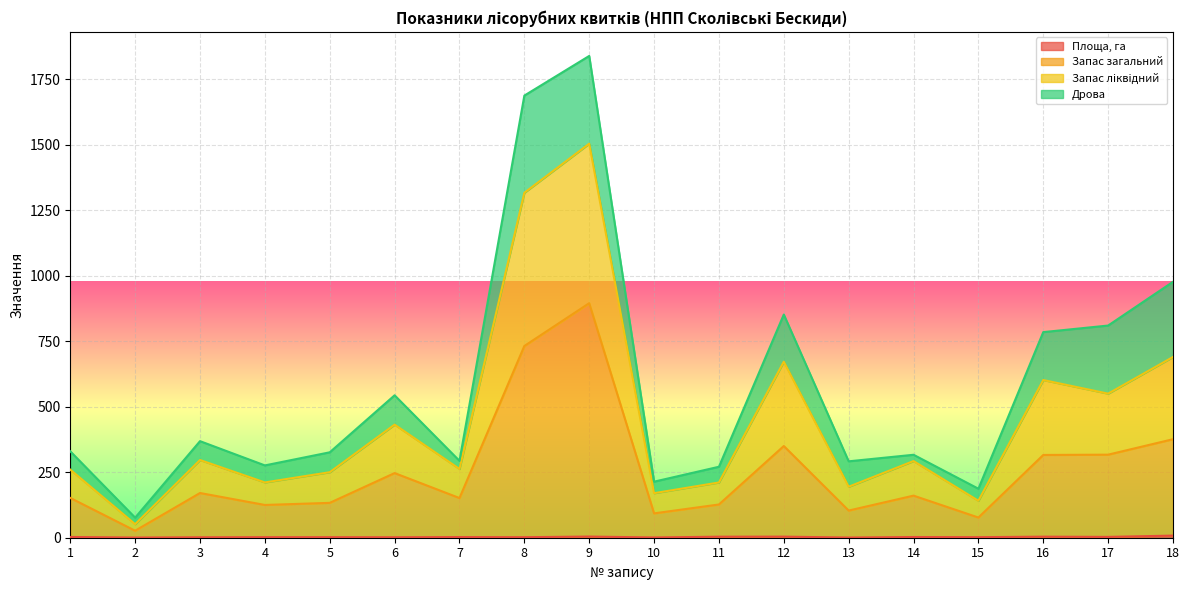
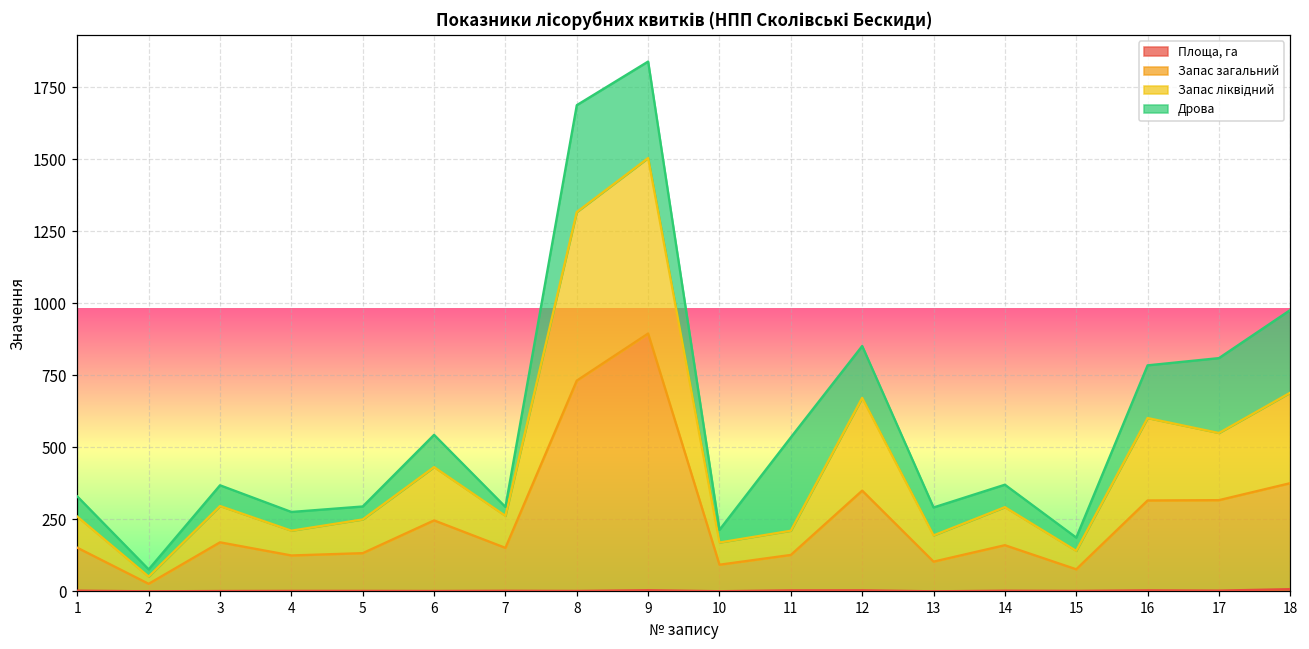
Дрова, 5: 80 -> 50
Дрова, 11: 60 -> 320
Дрова, 14: 20 -> 80
